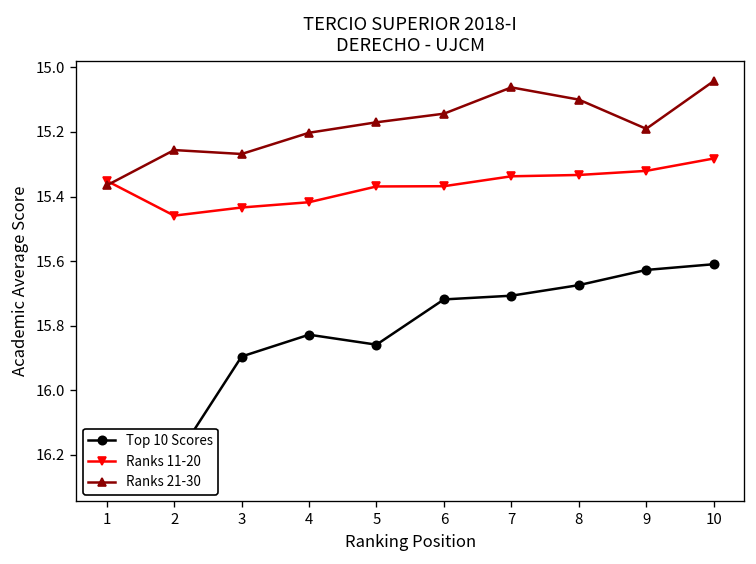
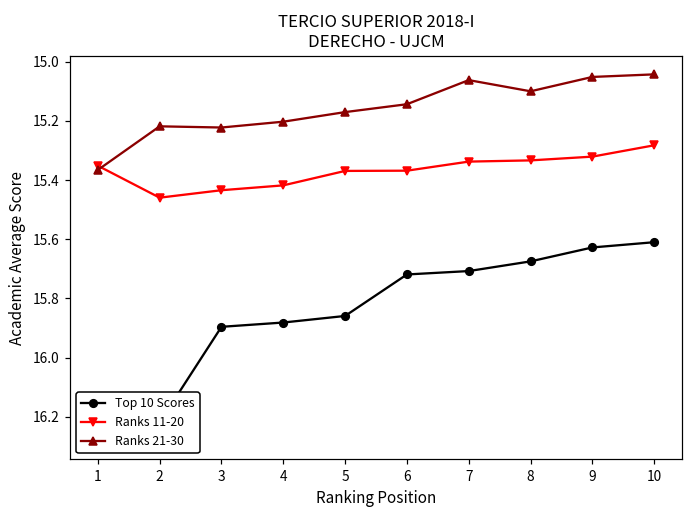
Ranks 21-30, 2: 15.26 -> 15.22
Ranks 21-30, 3: 15.27 -> 15.22
Top 10 Scores, 4: 15.83 -> 15.88
Ranks 21-30, 9: 15.19 -> 15.05
